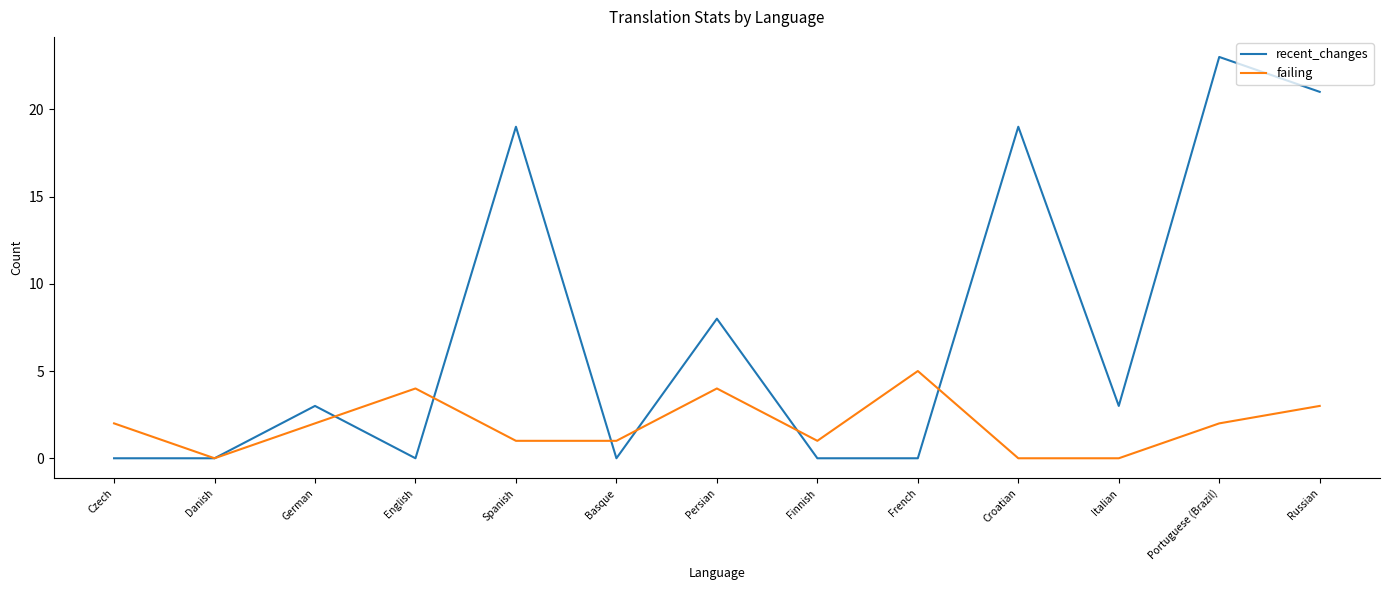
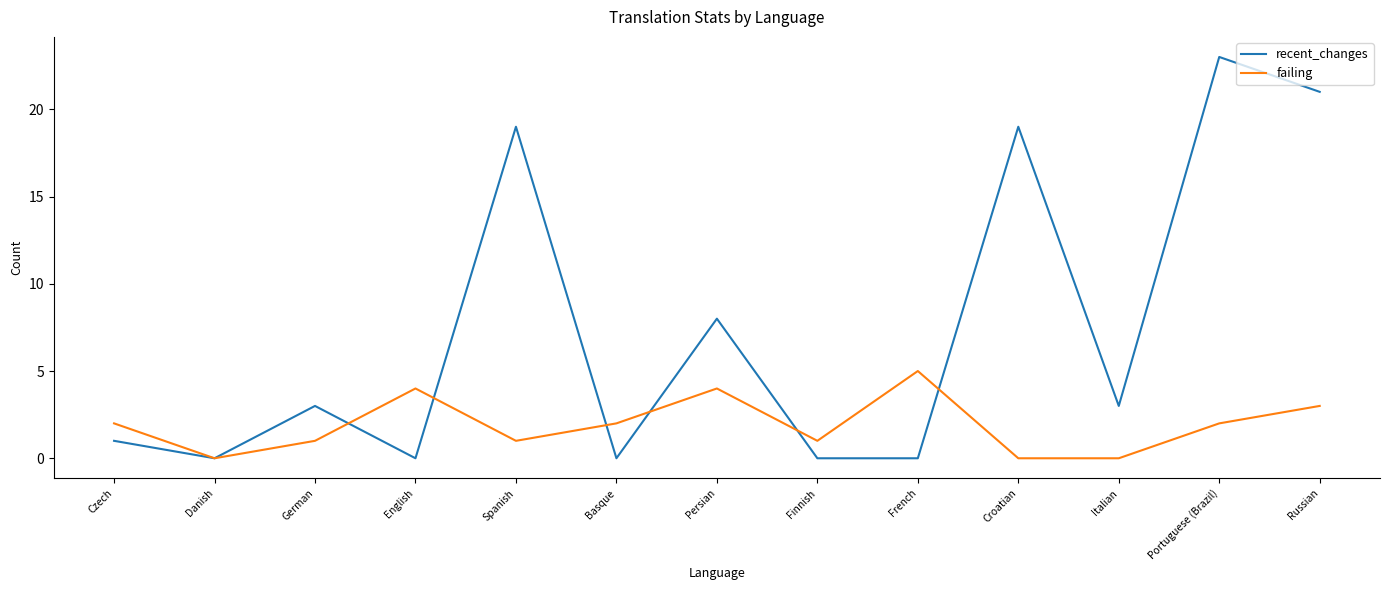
recent_changes, Czech: 0 -> 1
failing, German: 2 -> 1
failing, Basque: 1 -> 2
